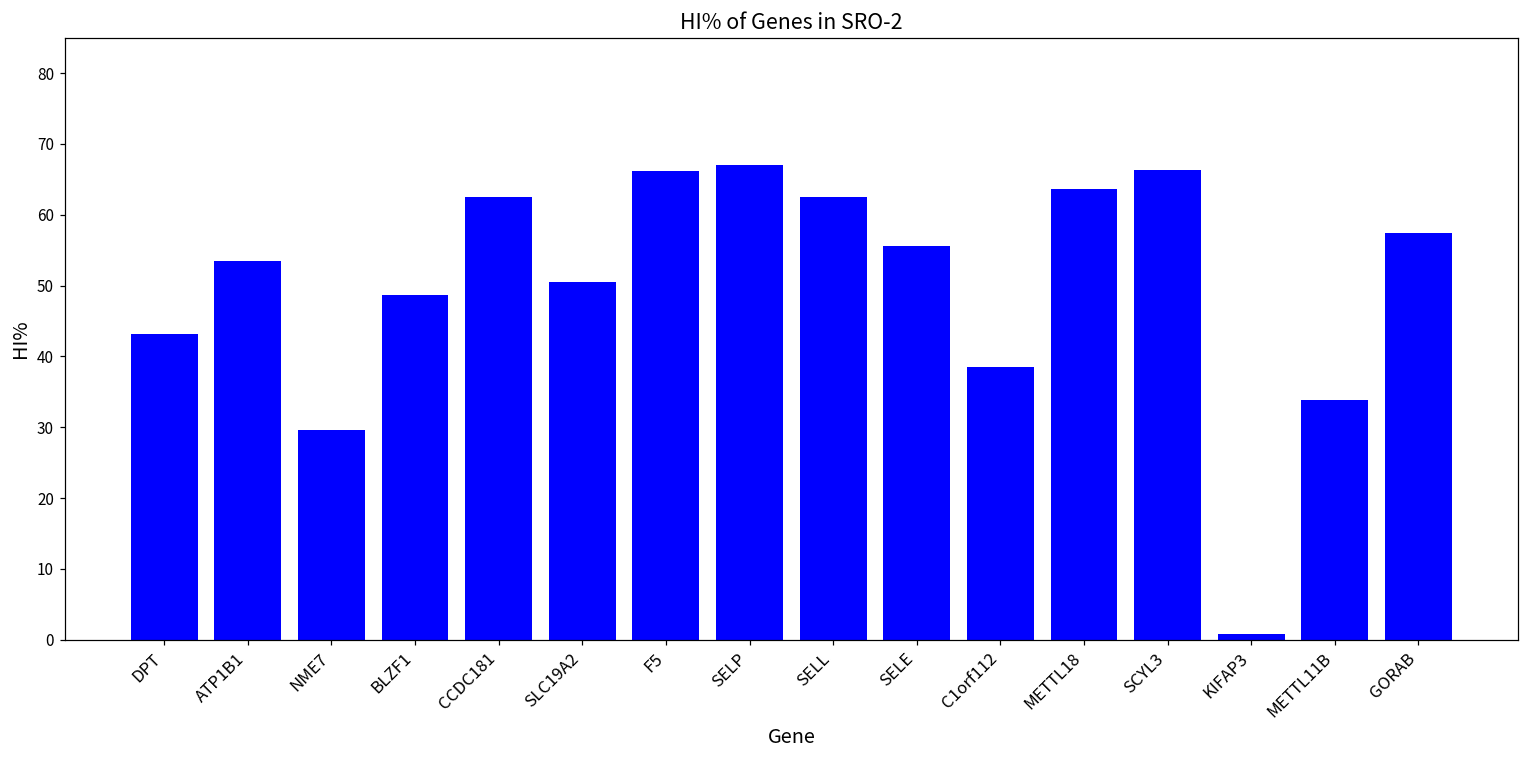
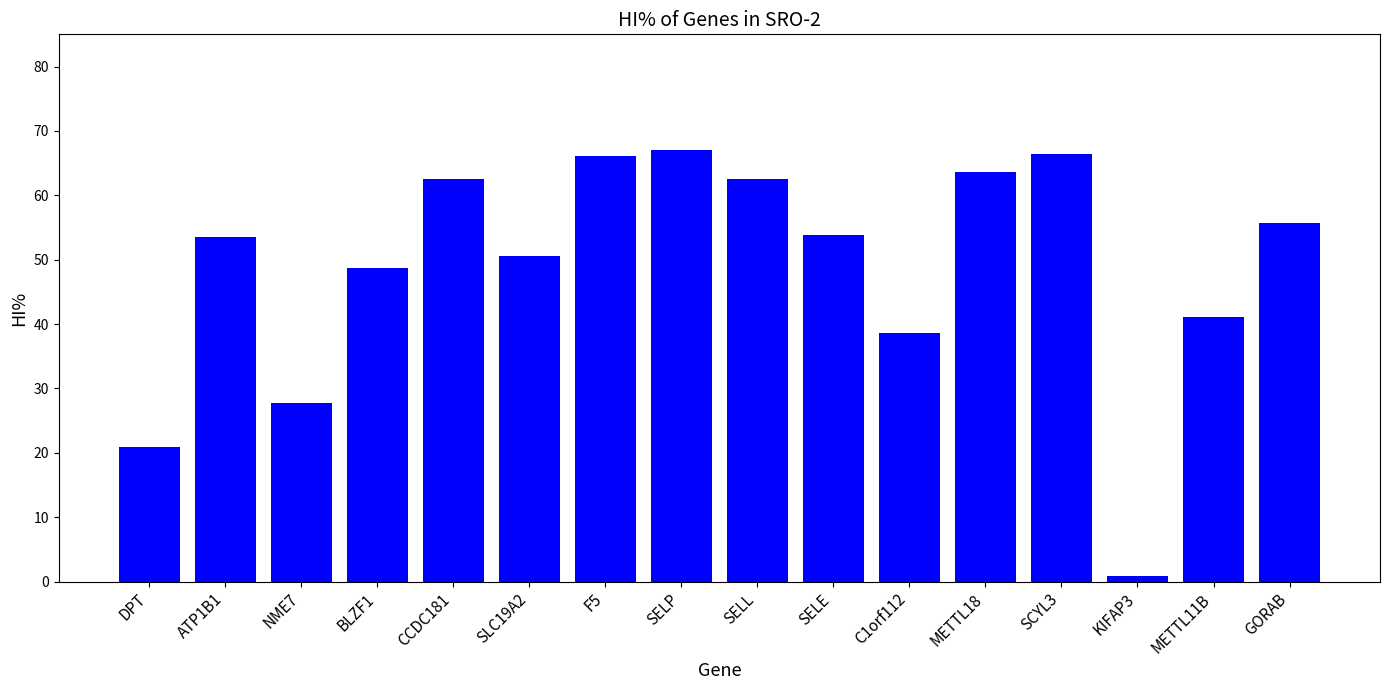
DPT: 43 -> 21
NME7: 30 -> 28
SELE: 56 -> 54
METTL11B: 34 -> 41
GORAB: 57 -> 56
